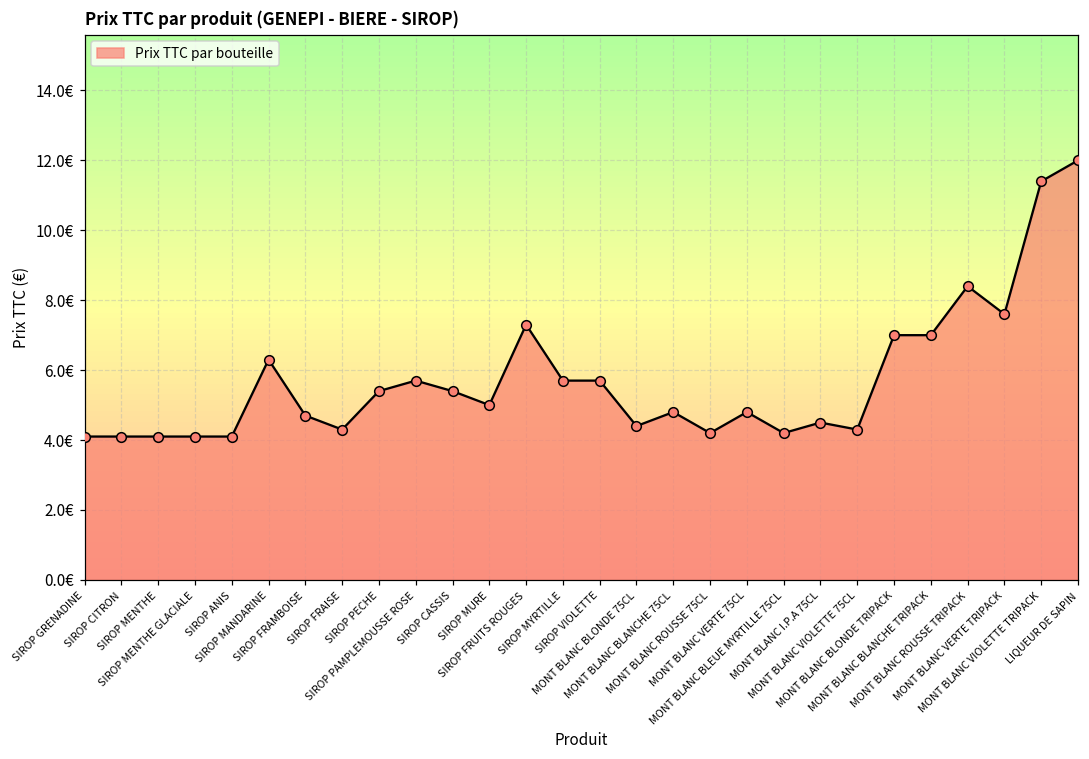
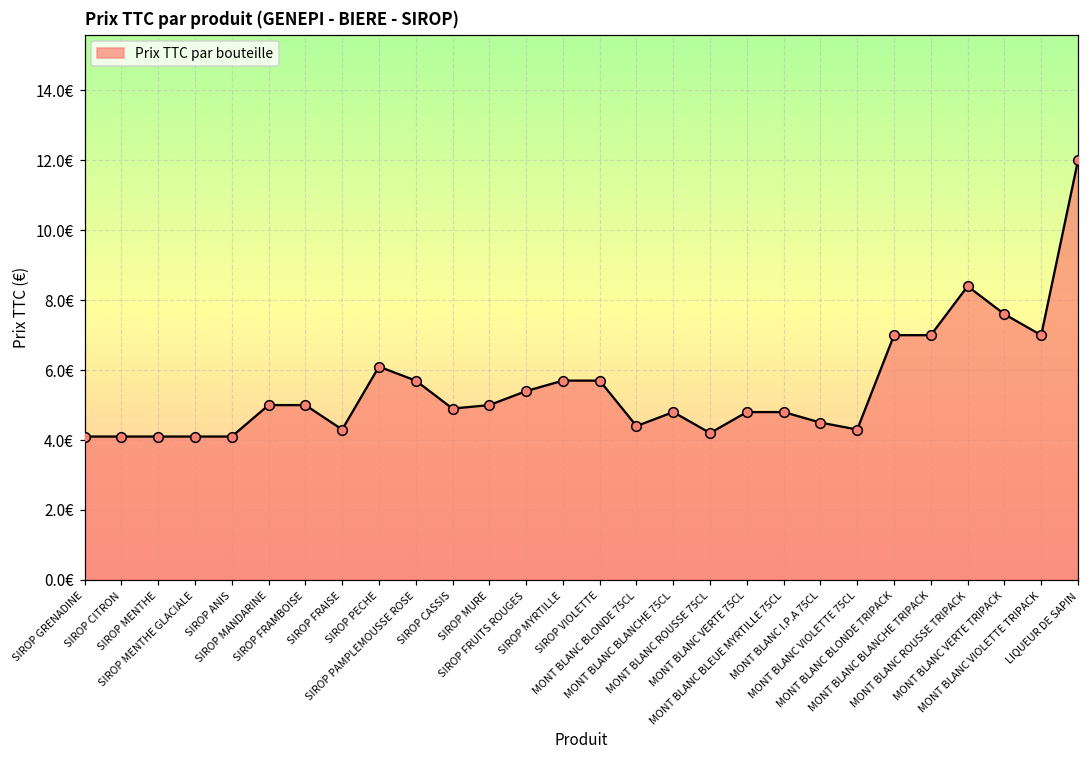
SIROP MANDARINE: 6.3€ -> 5.0€
SIROP FRAMBOISE: 4.7€ -> 5.0€
SIROP PECHE: 5.4€ -> 6.1€
SIROP CASSIS: 5.4€ -> 4.9€
SIROP FRUITS ROUGES: 7.3€ -> 5.4€
MONT BLANC BLEUE MYRTILLE 75CL: 4.2€ -> 4.8€
MONT BLANC VIOLETTE TRIPACK: 11.4€ -> 7.0€
